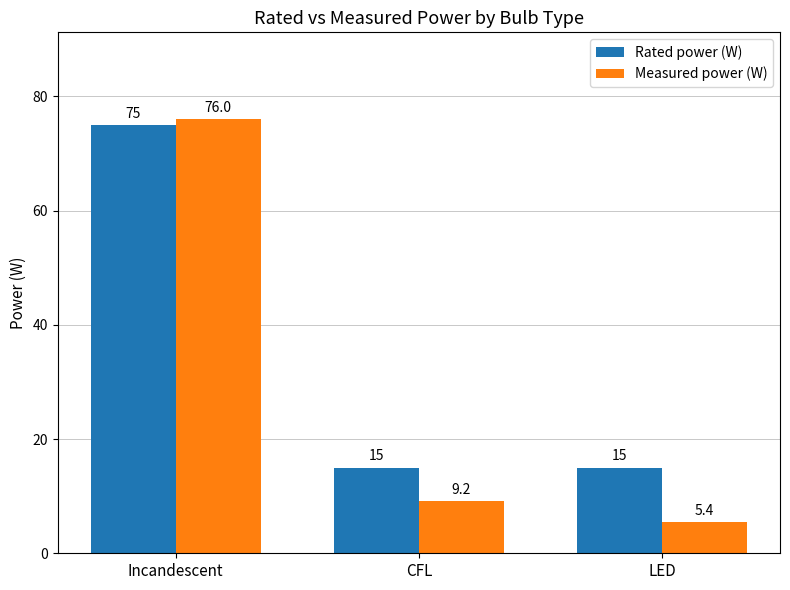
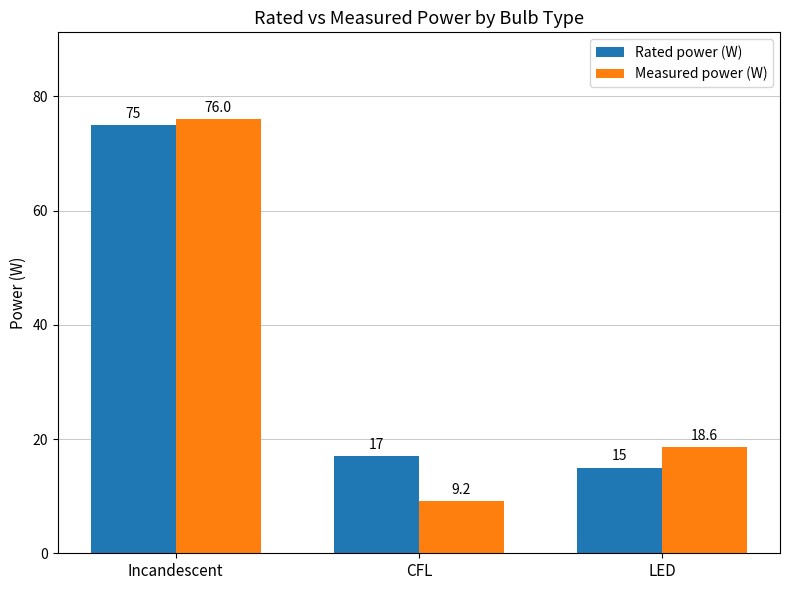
Rated power (W), CFL: 15 -> 17
Measured power (W), LED: 5.4 -> 18.6
